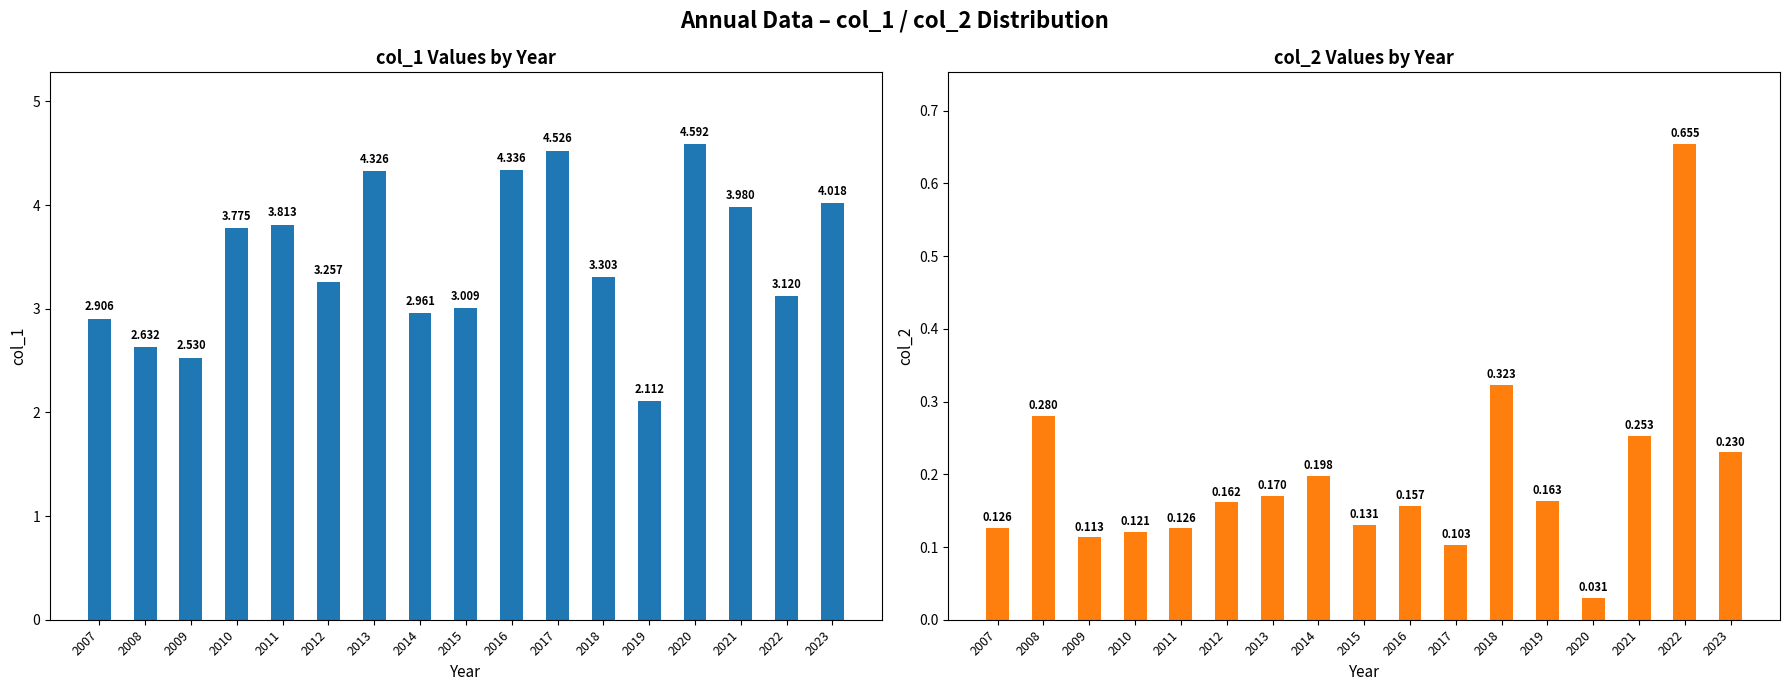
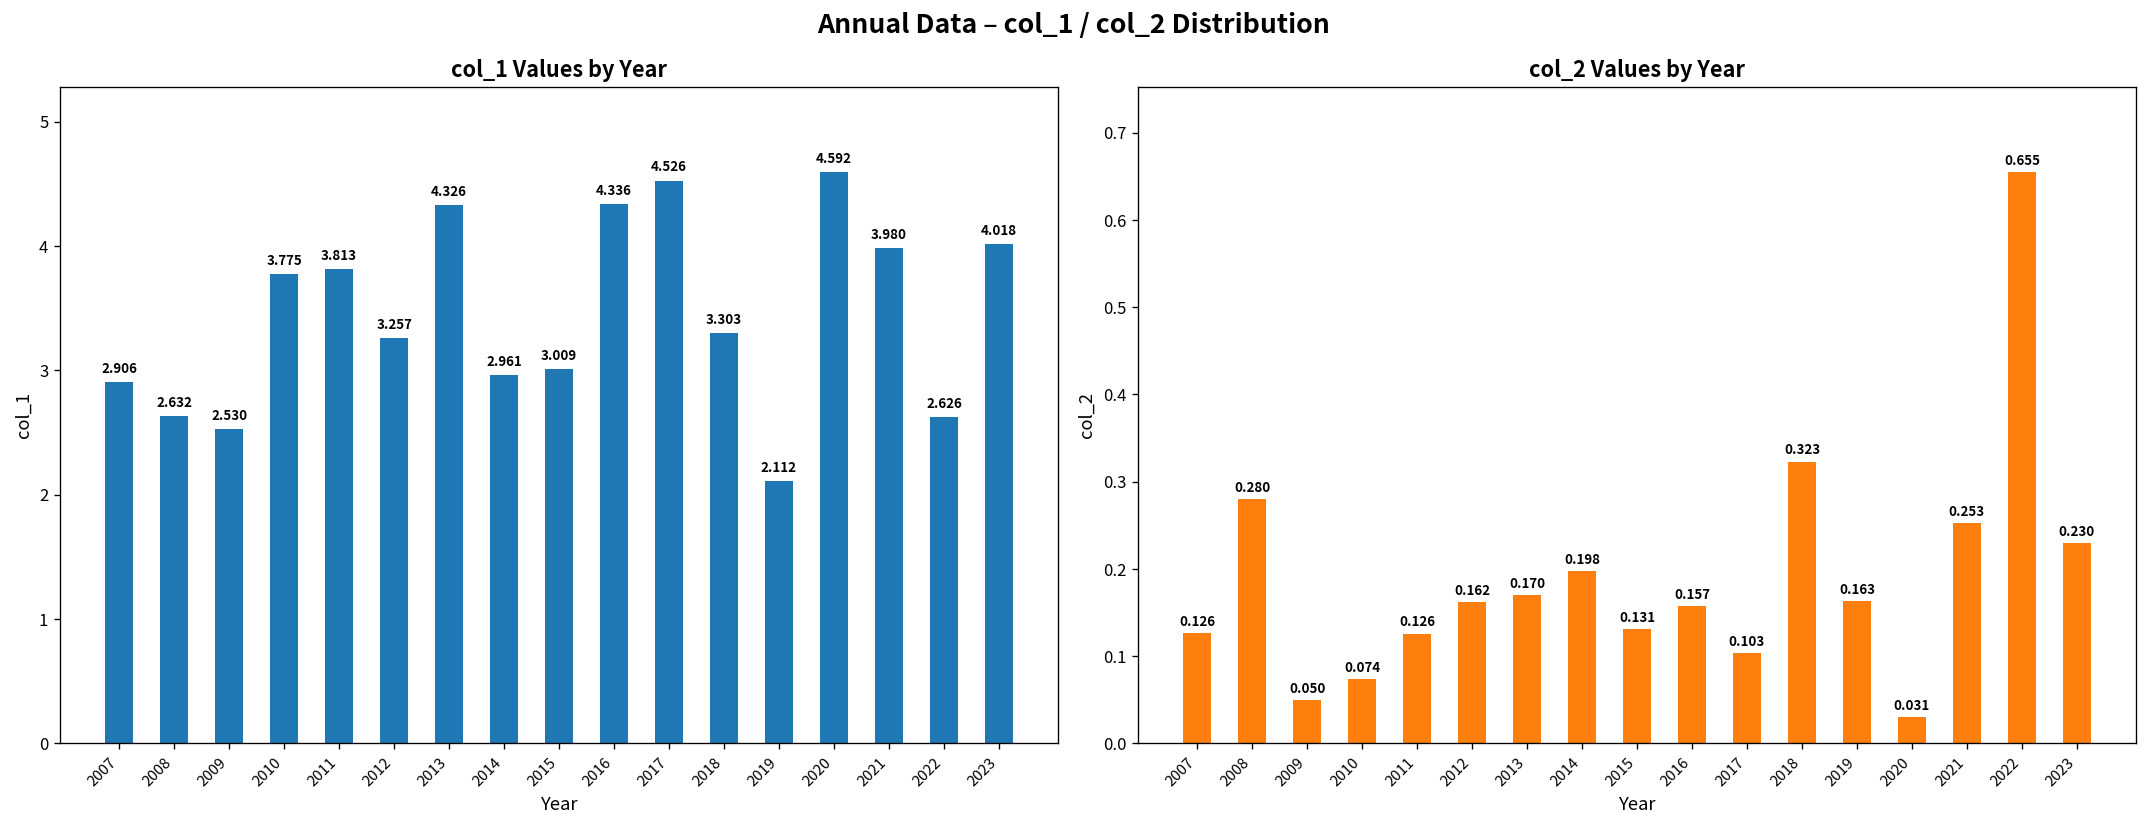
col_1 Values by Year, 2022: 3.120 -> 2.626
col_2 Values by Year, 2009: 0.113 -> 0.050
col_2 Values by Year, 2010: 0.121 -> 0.074
